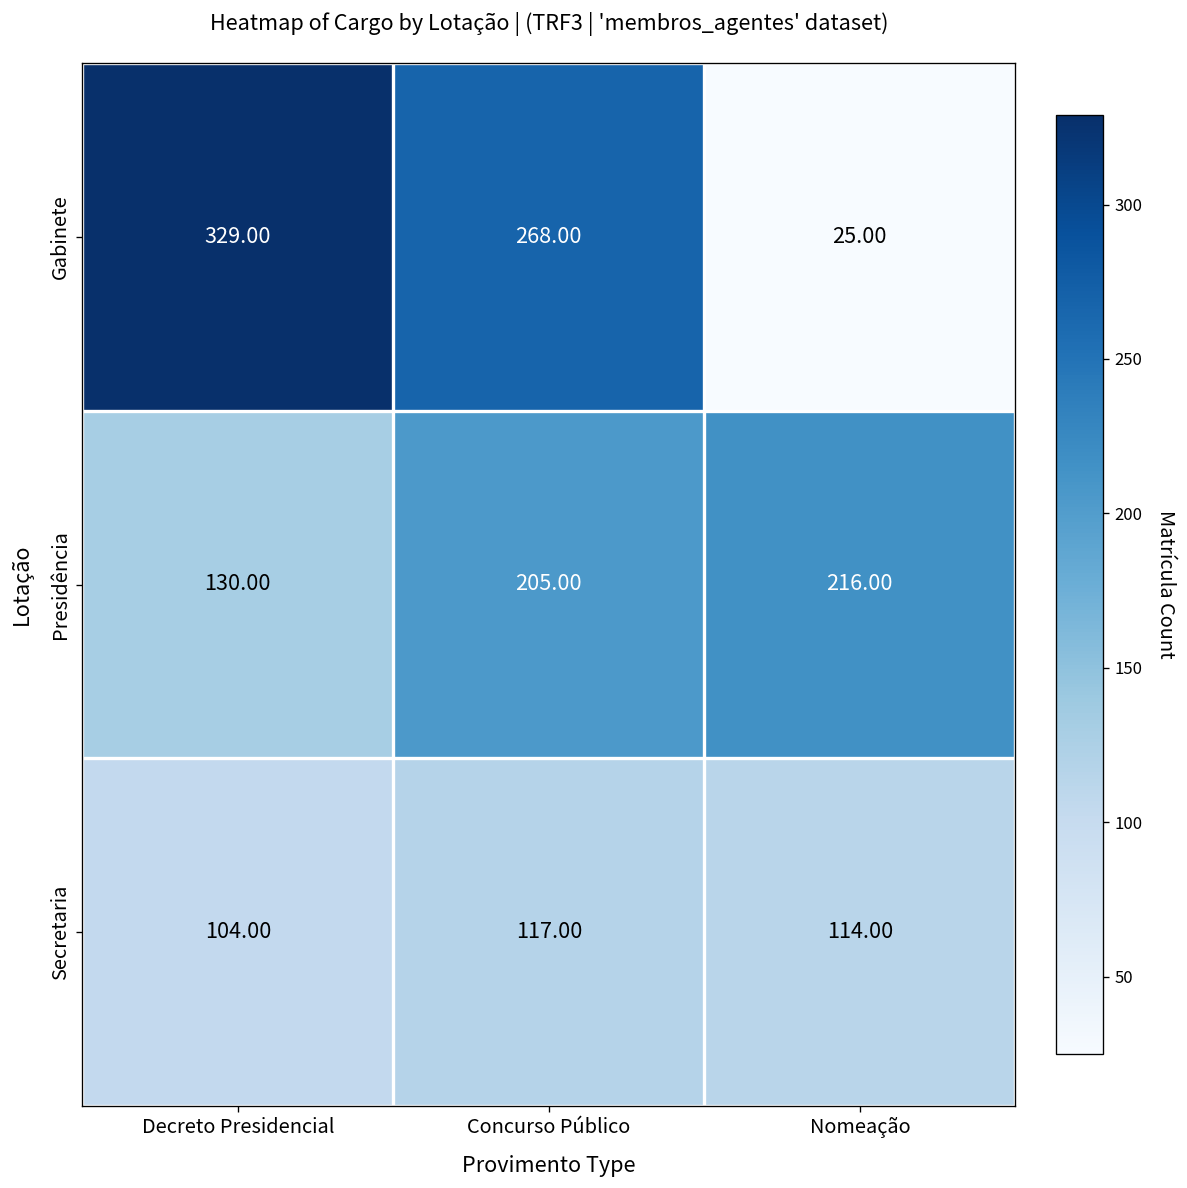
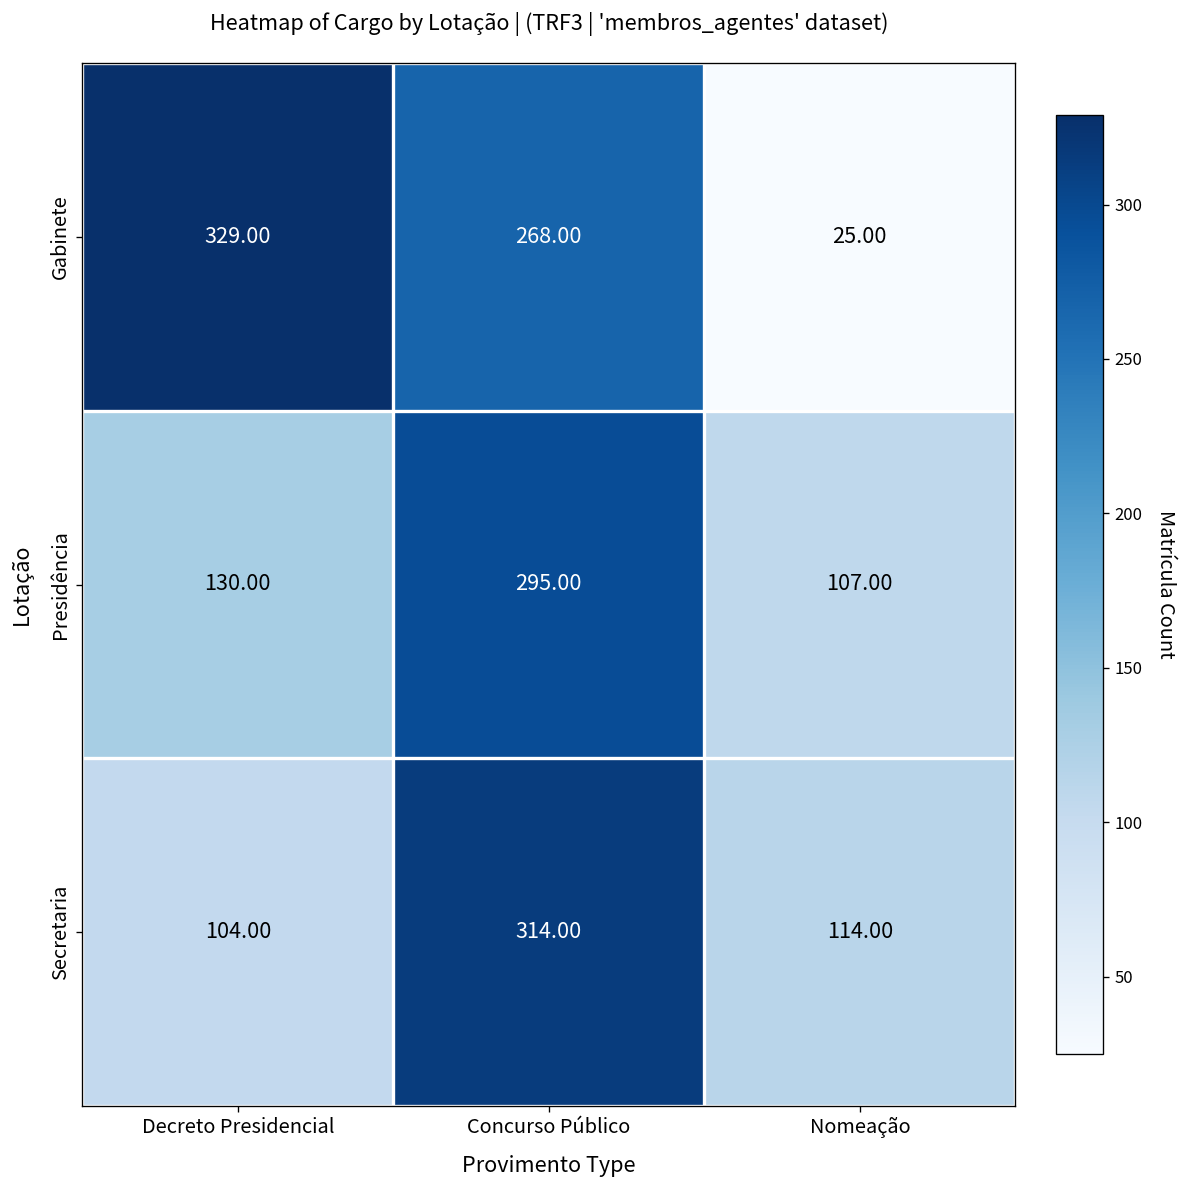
Presidência, Concurso Público: 205.00 -> 295.00
Presidência, Nomeação: 216.00 -> 107.00
Secretaria, Concurso Público: 117.00 -> 314.00
